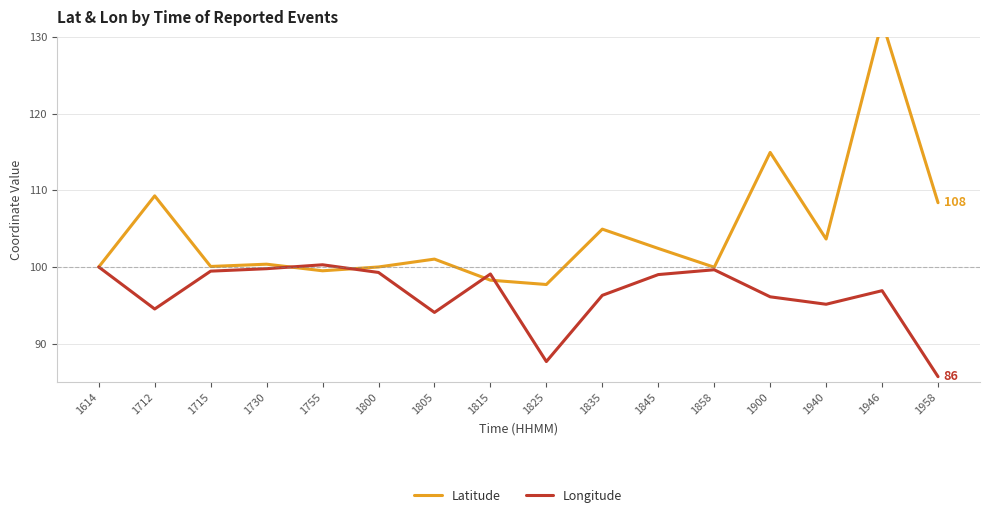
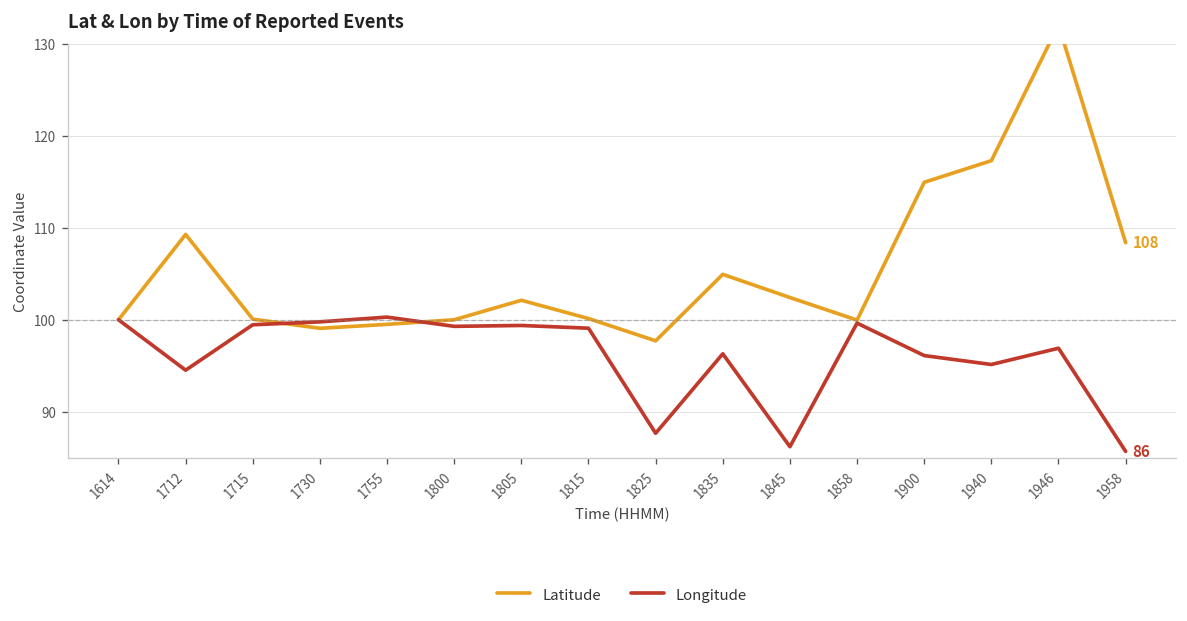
Latitude, 1730: 100 -> 99
Latitude, 1805: 101 -> 102
Longitude, 1805: 94 -> 99
Latitude, 1815: 98 -> 100
Longitude, 1845: 99 -> 86
Latitude, 1940: 104 -> 117
